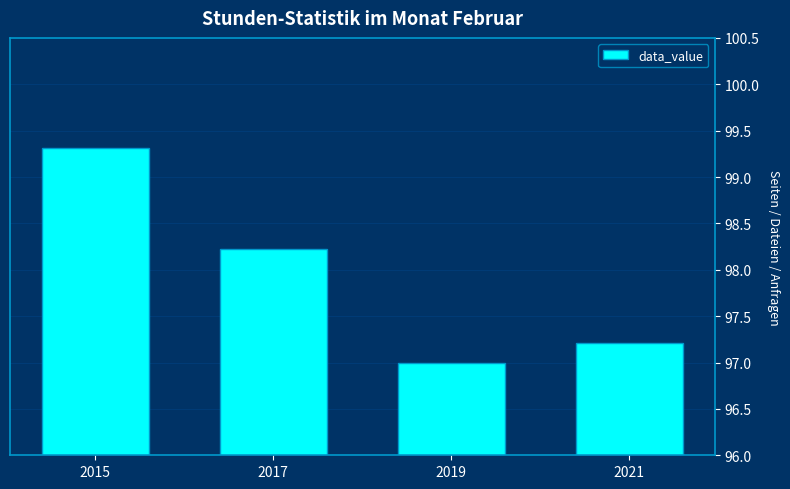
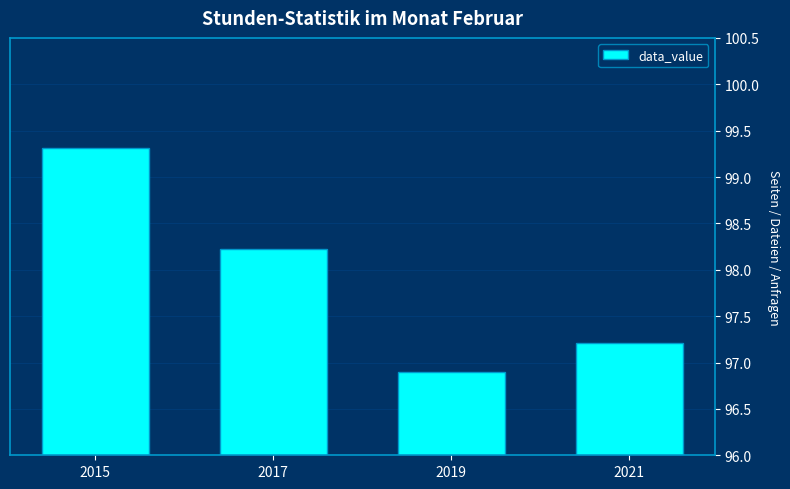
2019: 97.0 -> 96.9
